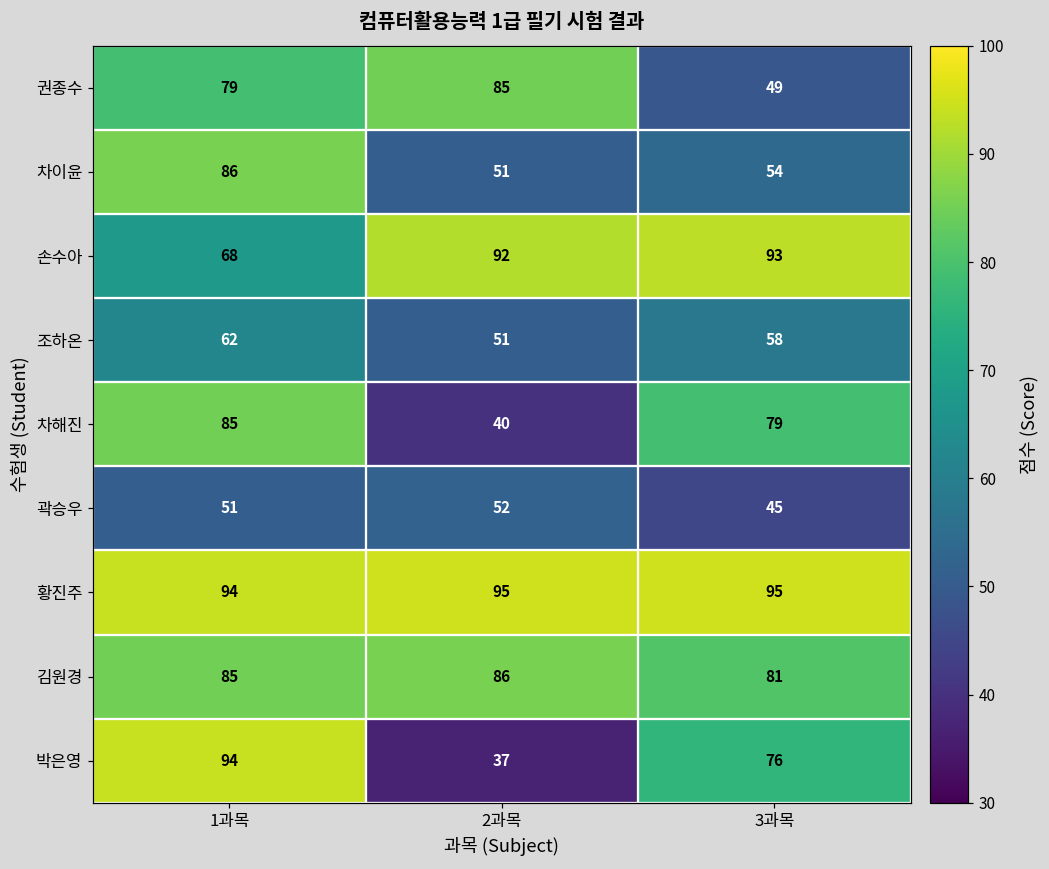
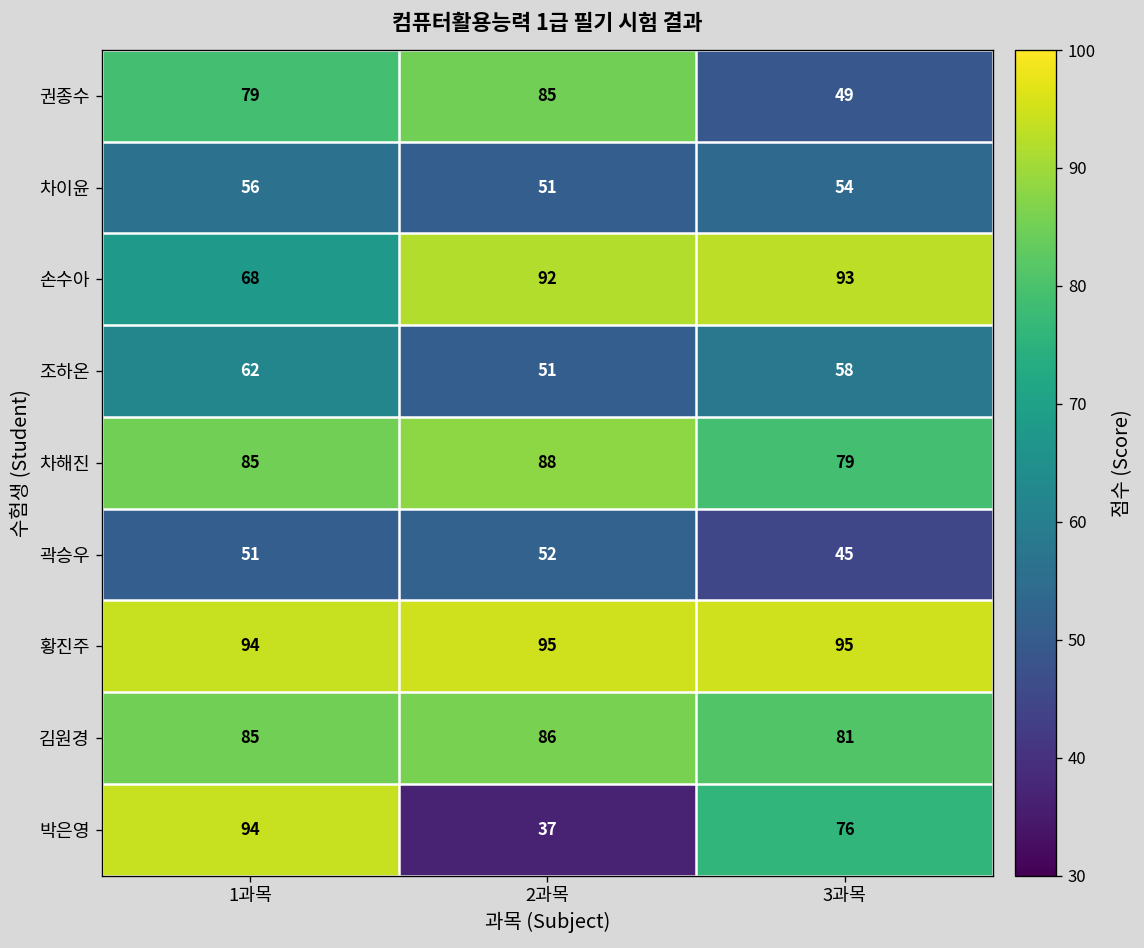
차이윤, 1과목: 86 -> 56
차해진, 2과목: 40 -> 88
